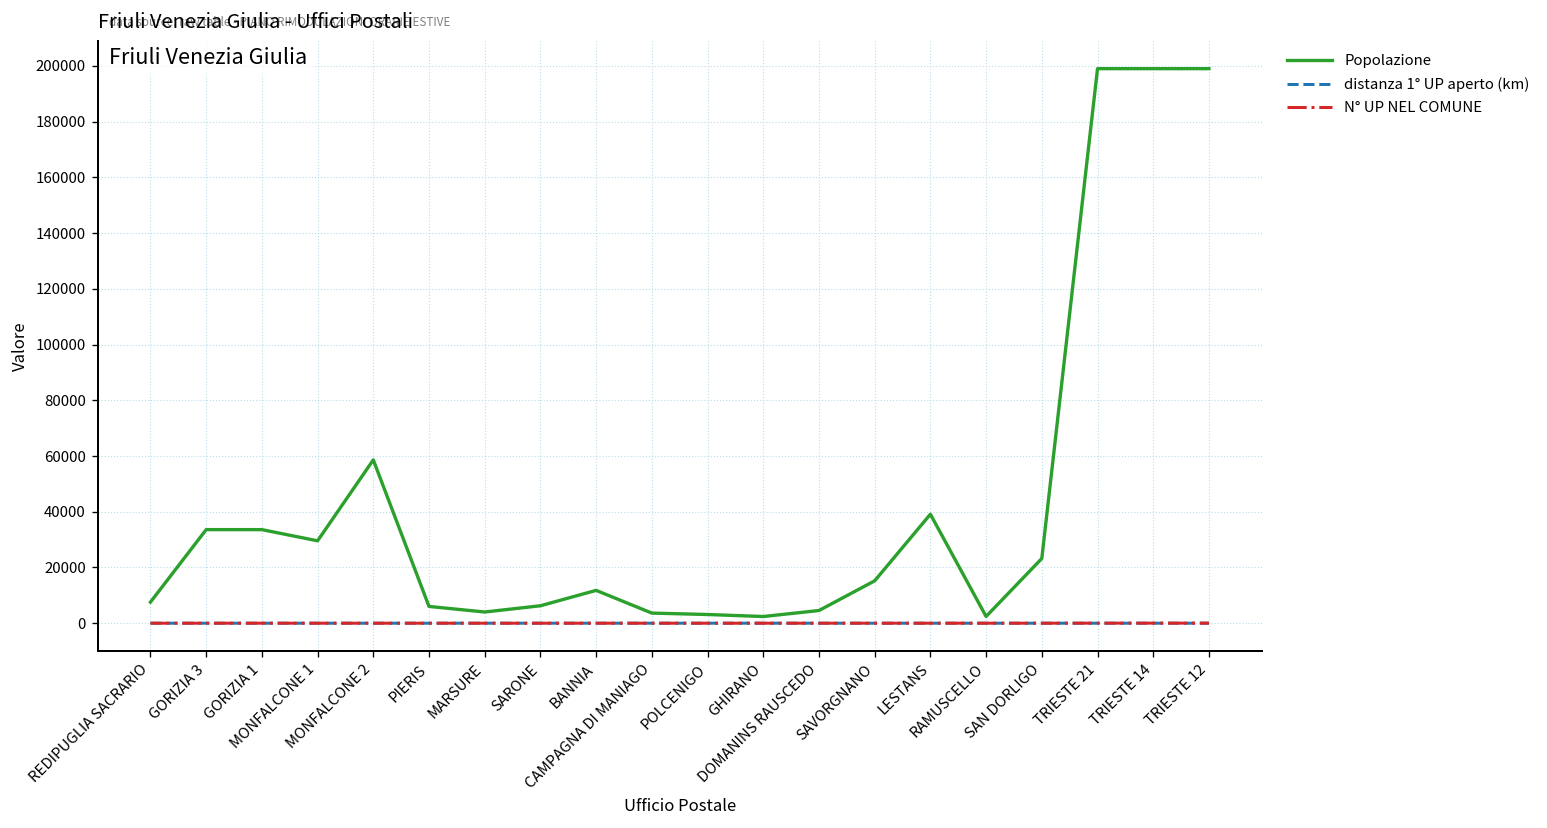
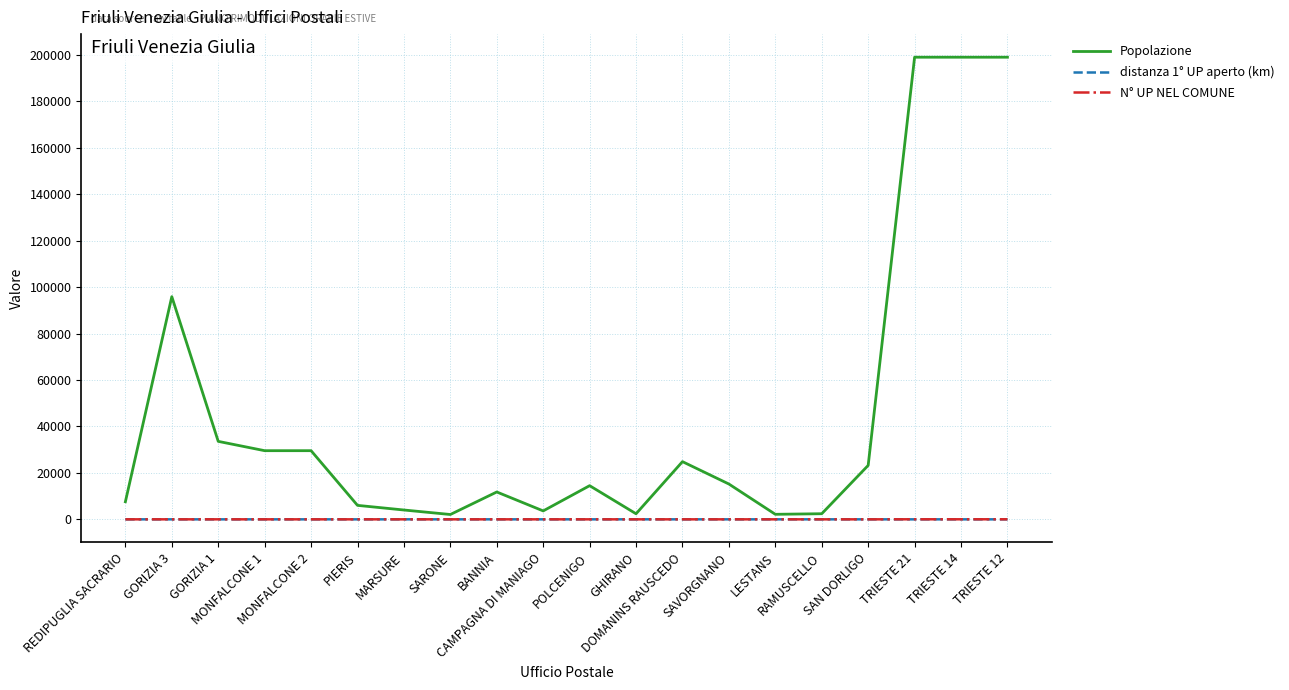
Popolazione, GORIZIA 3: 34000 -> 96000
Popolazione, MONFALCONE 2: 59000 -> 30000
Popolazione, SARONE: 6000 -> 2000
Popolazione, POLCENIGO: 3000 -> 15000
Popolazione, DOMANINS RAUSCEDO: 5000 -> 25000
Popolazione, LESTANS: 39000 -> 2000
